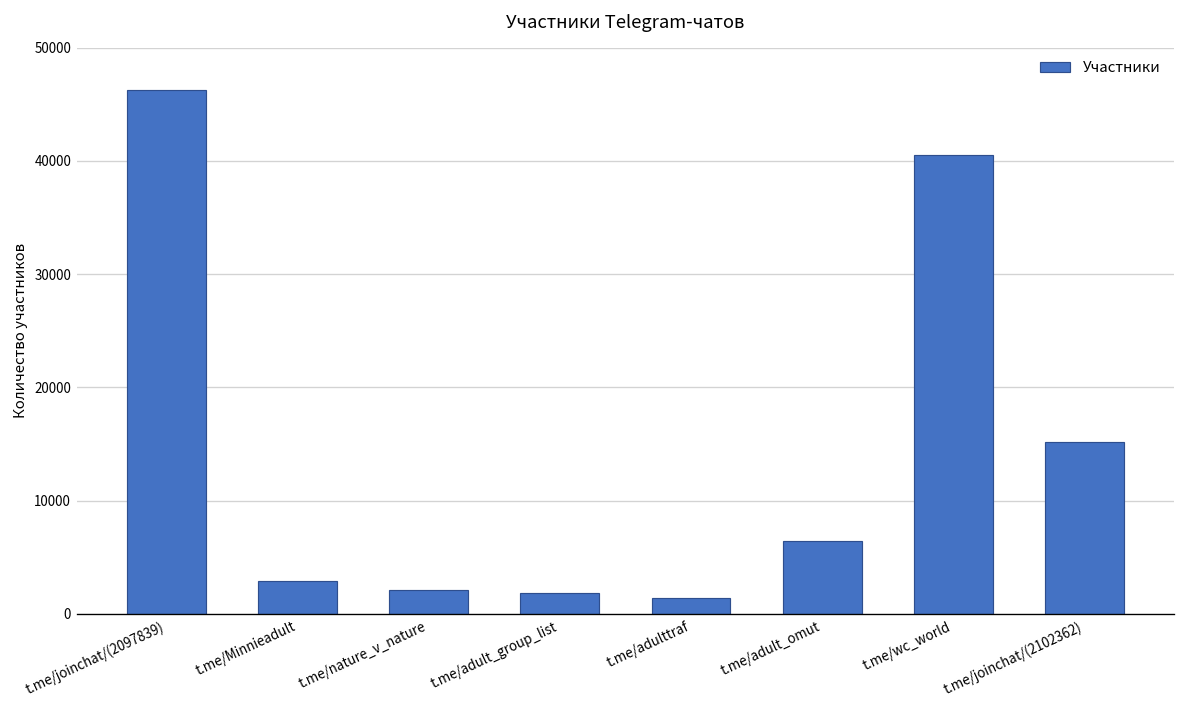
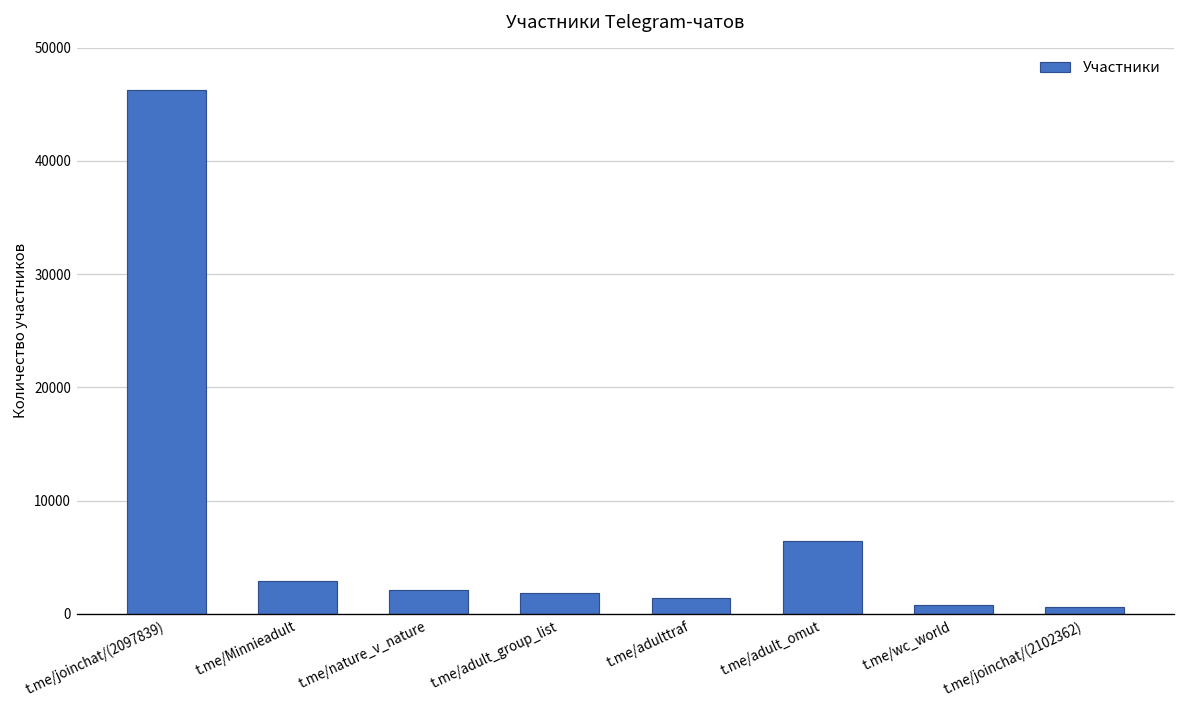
t.me/wc_world: 41000 -> 1000
t.me/joinchat/(2102362): 15000 -> 1000
